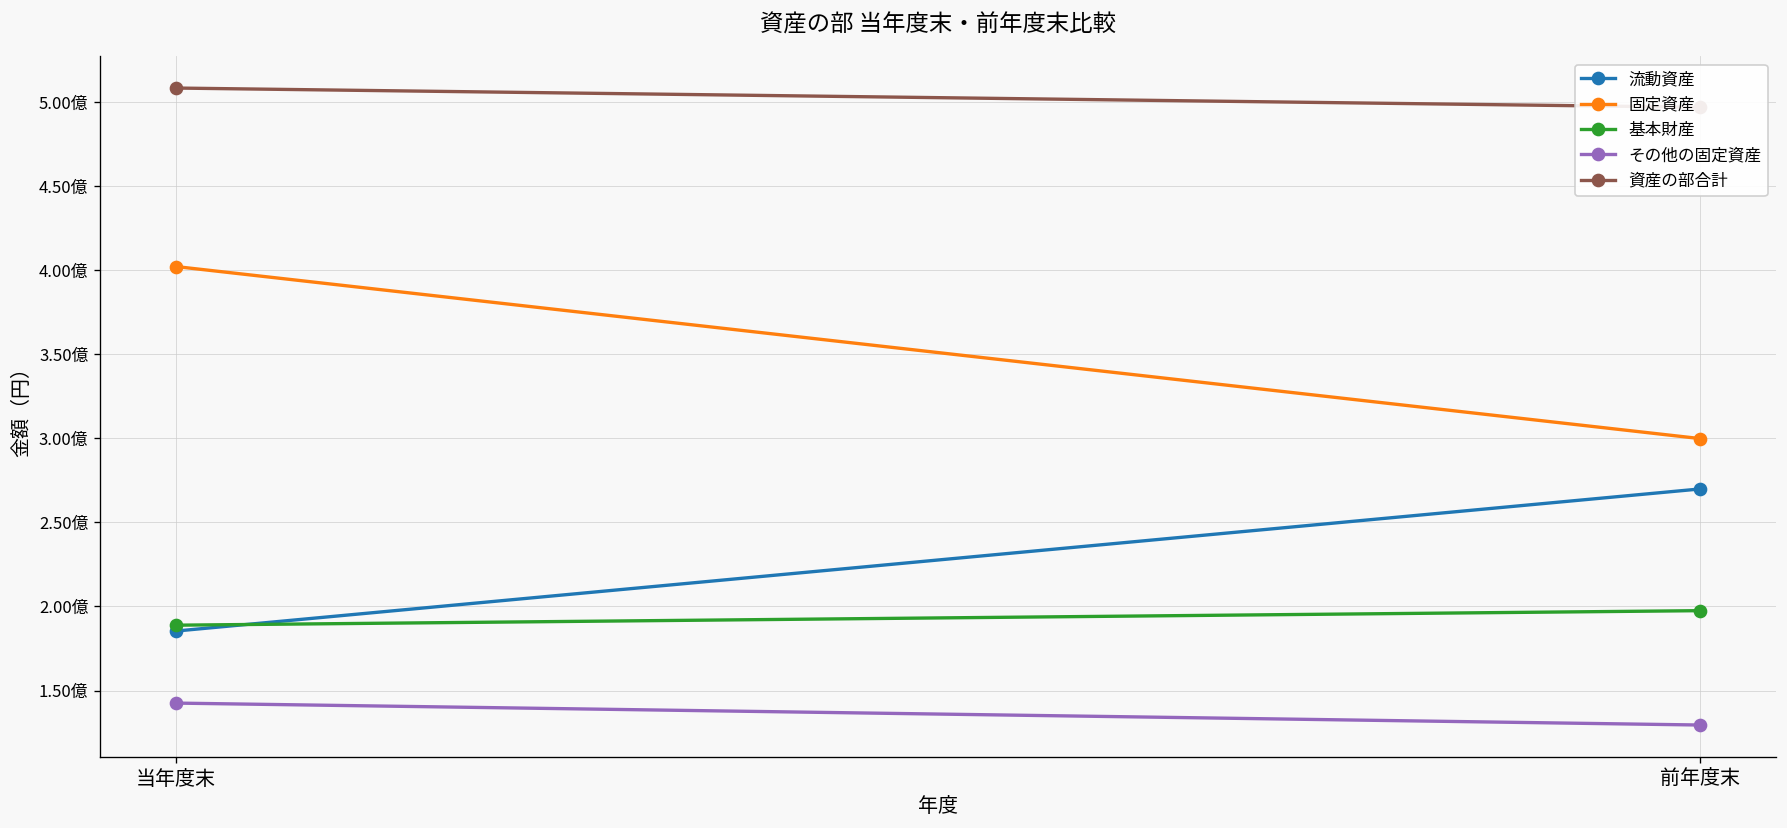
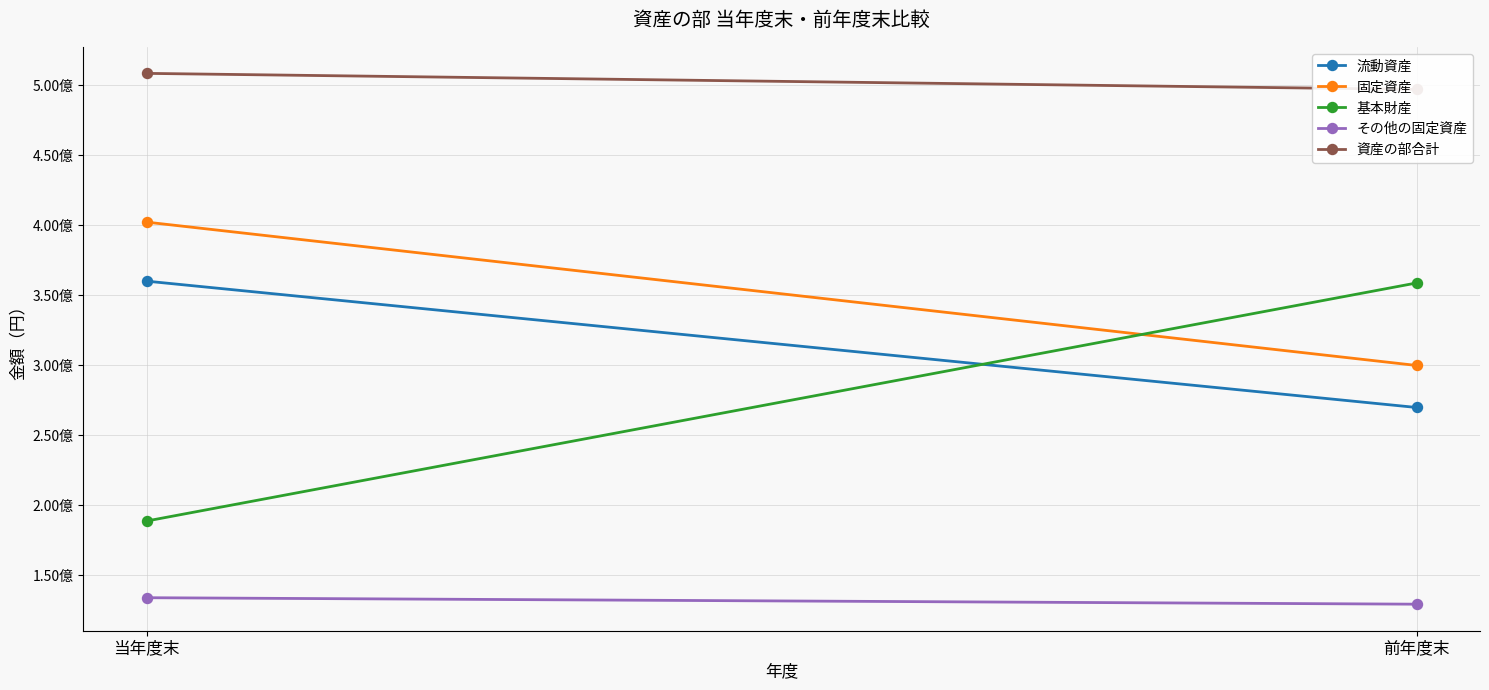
流動資産, 当年度末: 1.85億 -> 3.60億
その他の固定資産, 当年度末: 1.43億 -> 1.34億
基本財産, 前年度末: 1.97億 -> 3.59億
